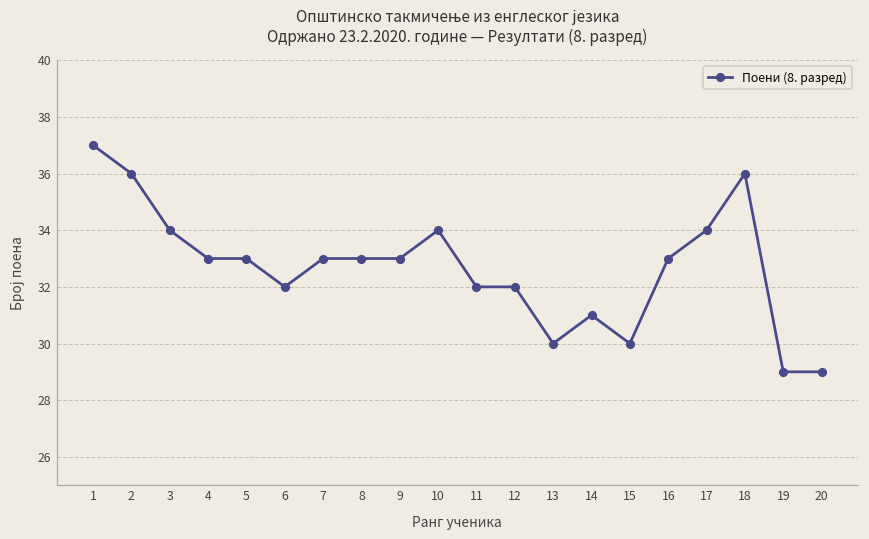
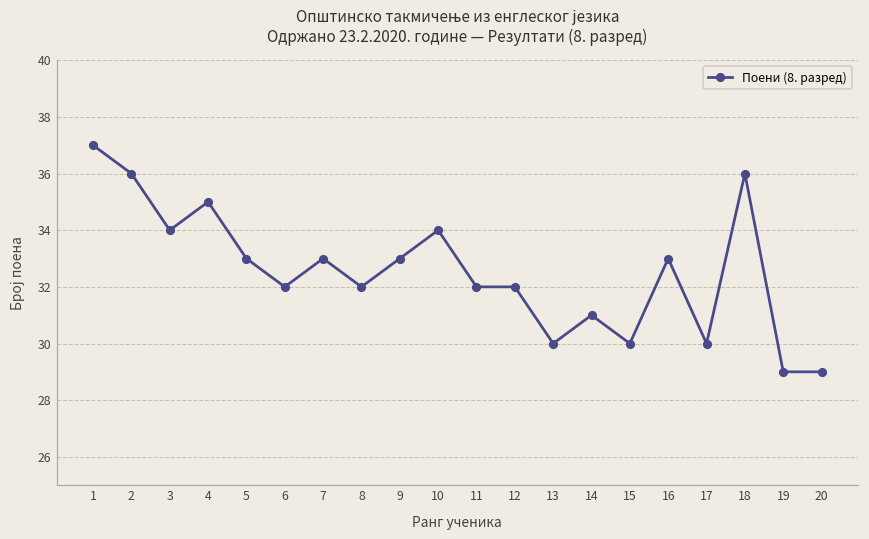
4: 33 -> 35
8: 33 -> 32
17: 34 -> 30
